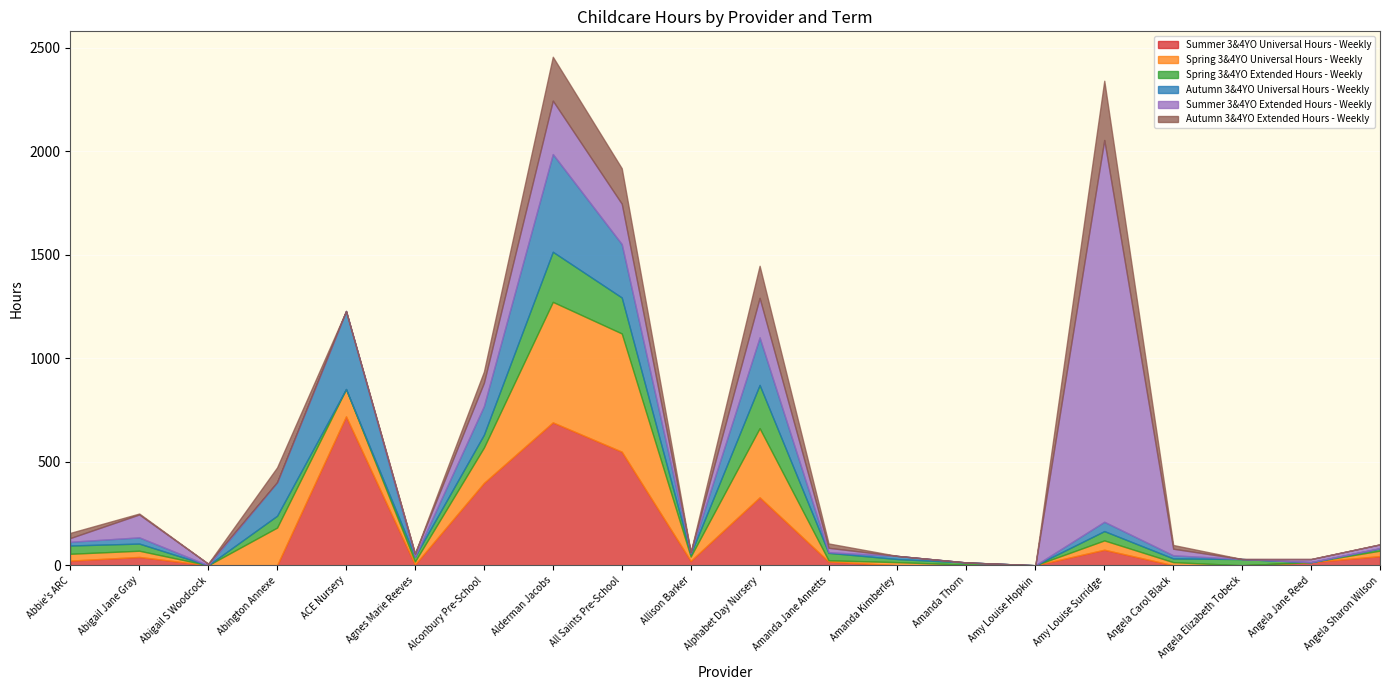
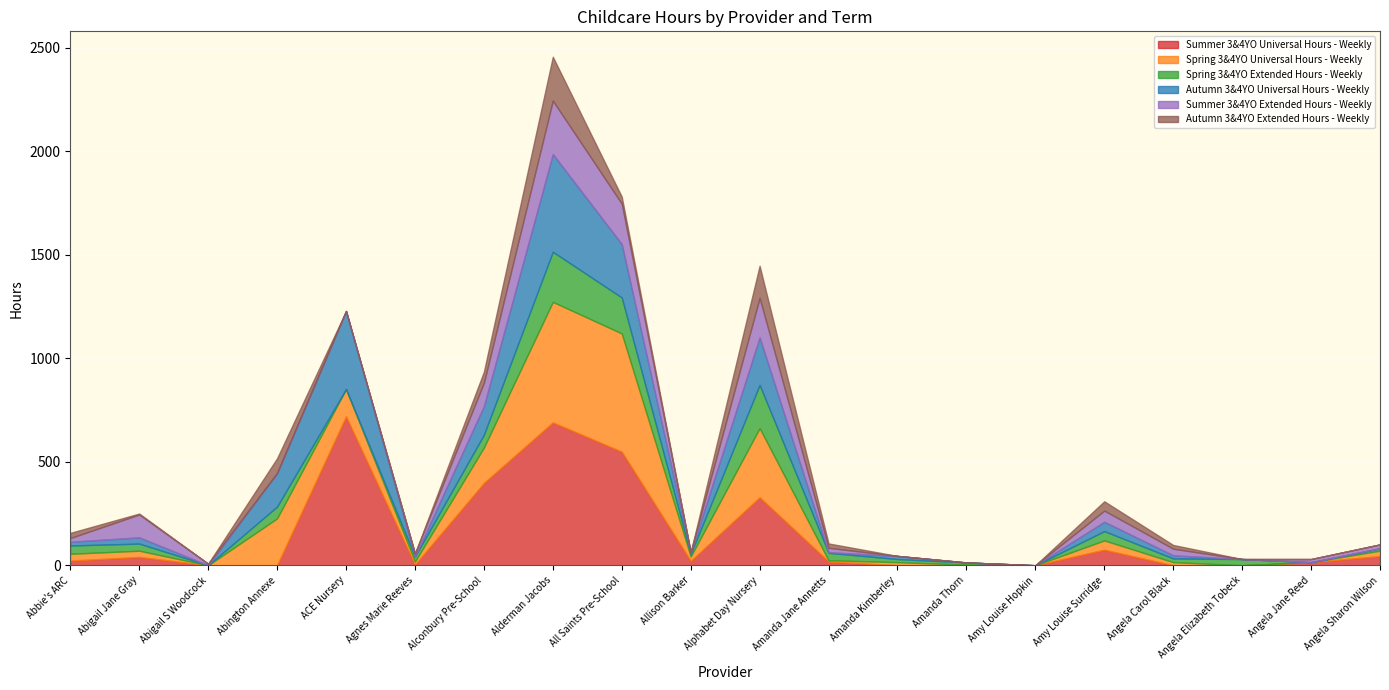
Spring 3&4YO Universal Hours - Weekly, Abington Annexe: 180 -> 230
Autumn 3&4YO Extended Hours - Weekly, All Saints Pre-School: 170 -> 30
Summer 3&4YO Extended Hours - Weekly, Amy Louise Surridge: 1840 -> 50
Autumn 3&4YO Extended Hours - Weekly, Amy Louise Surridge: 290 -> 50
